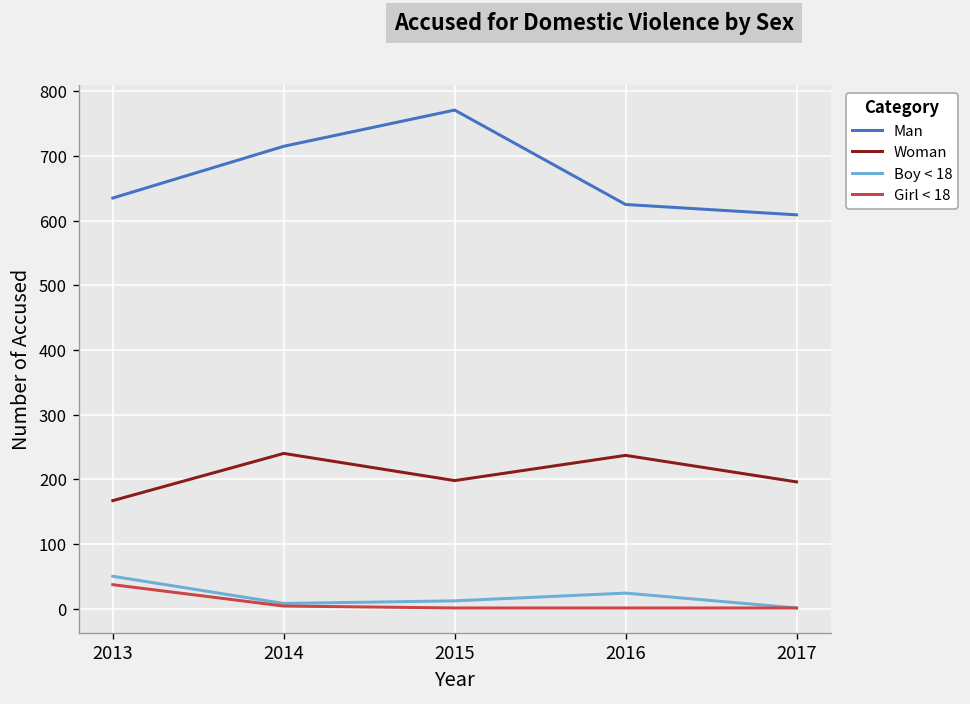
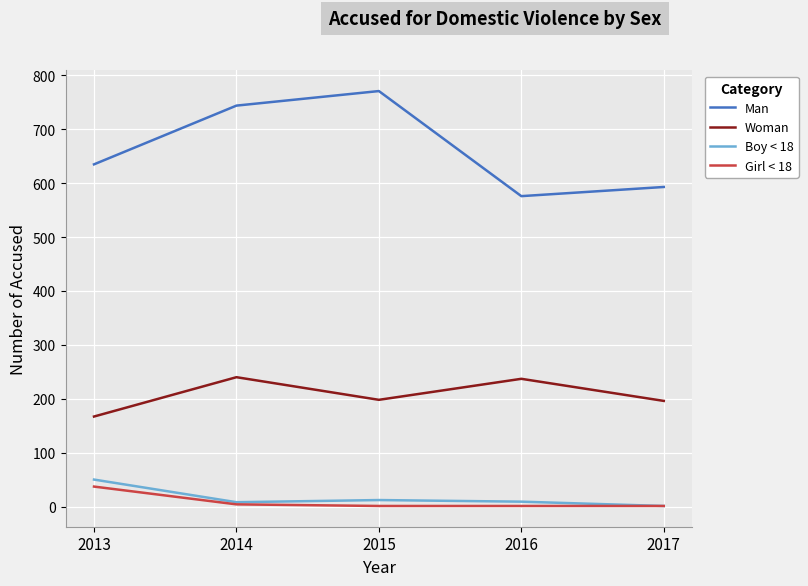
Man, 2014: 720 -> 740
Man, 2016: 630 -> 580
Boy < 18, 2016: 20 -> 10
Man, 2017: 610 -> 590
